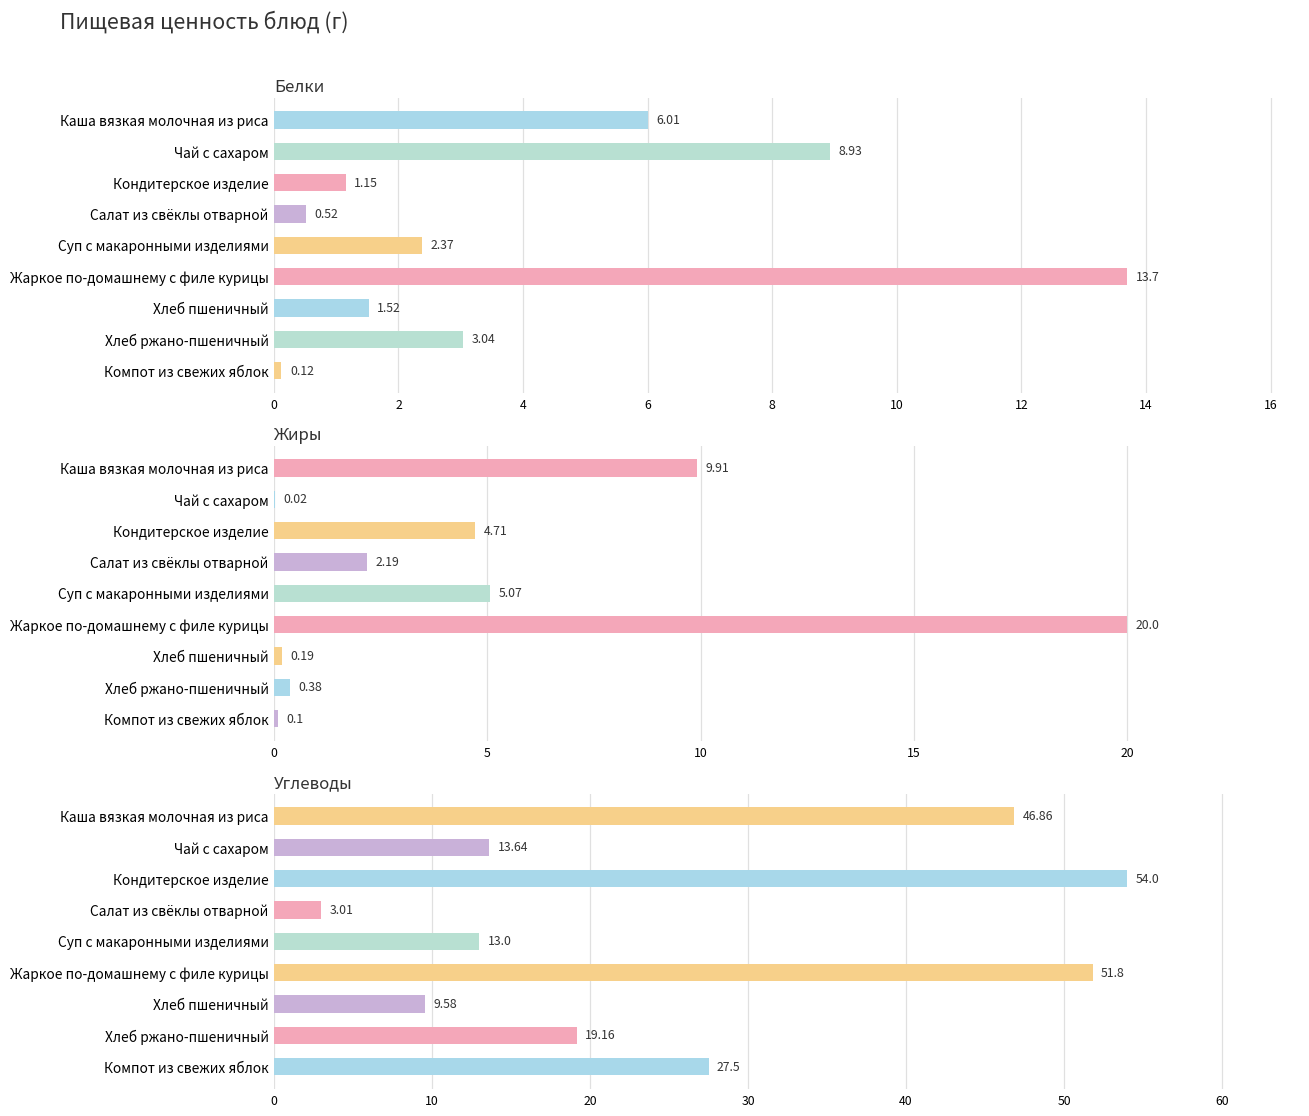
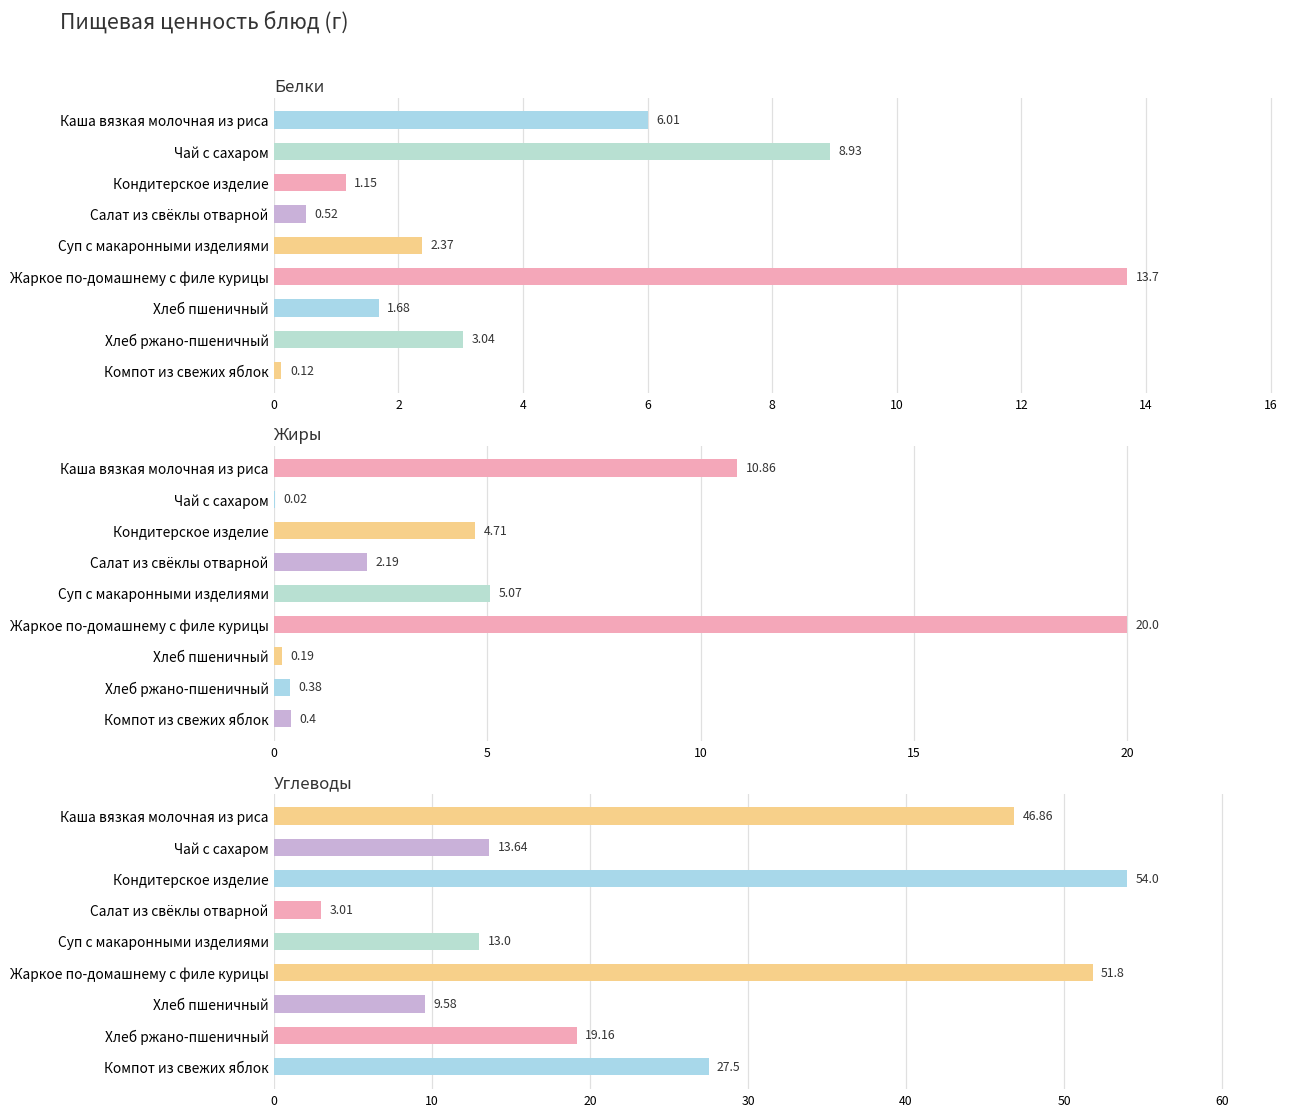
Белки, Хлеб пшеничный: 1.52 -> 1.68
Жиры, Каша вязкая молочная из риса: 9.91 -> 10.86
Жиры, Компот из свежих яблок: 0.1 -> 0.4
